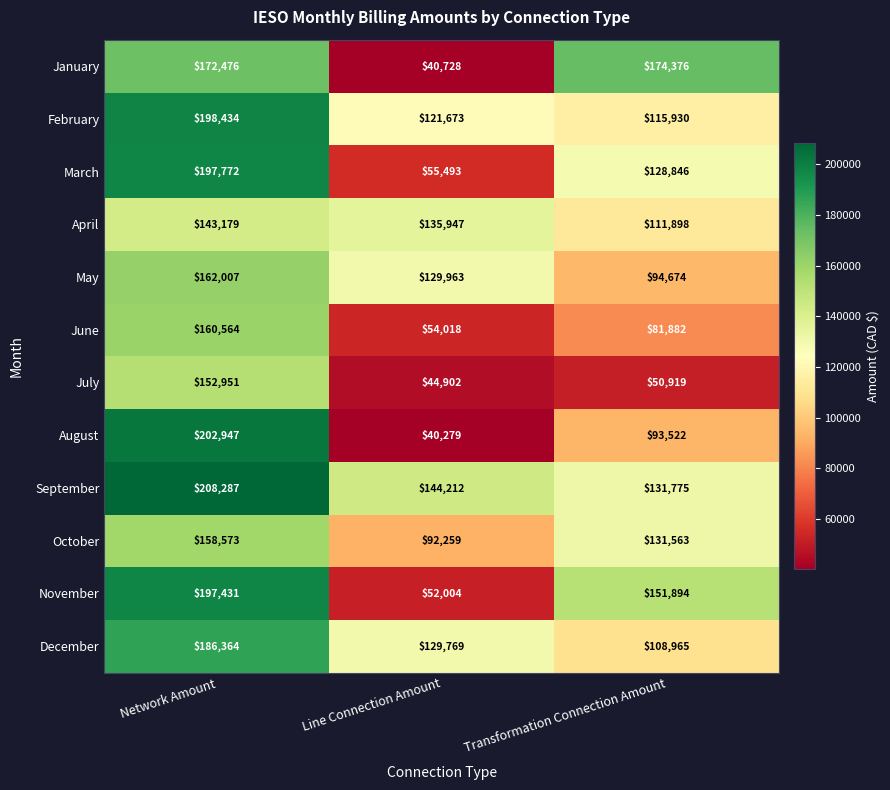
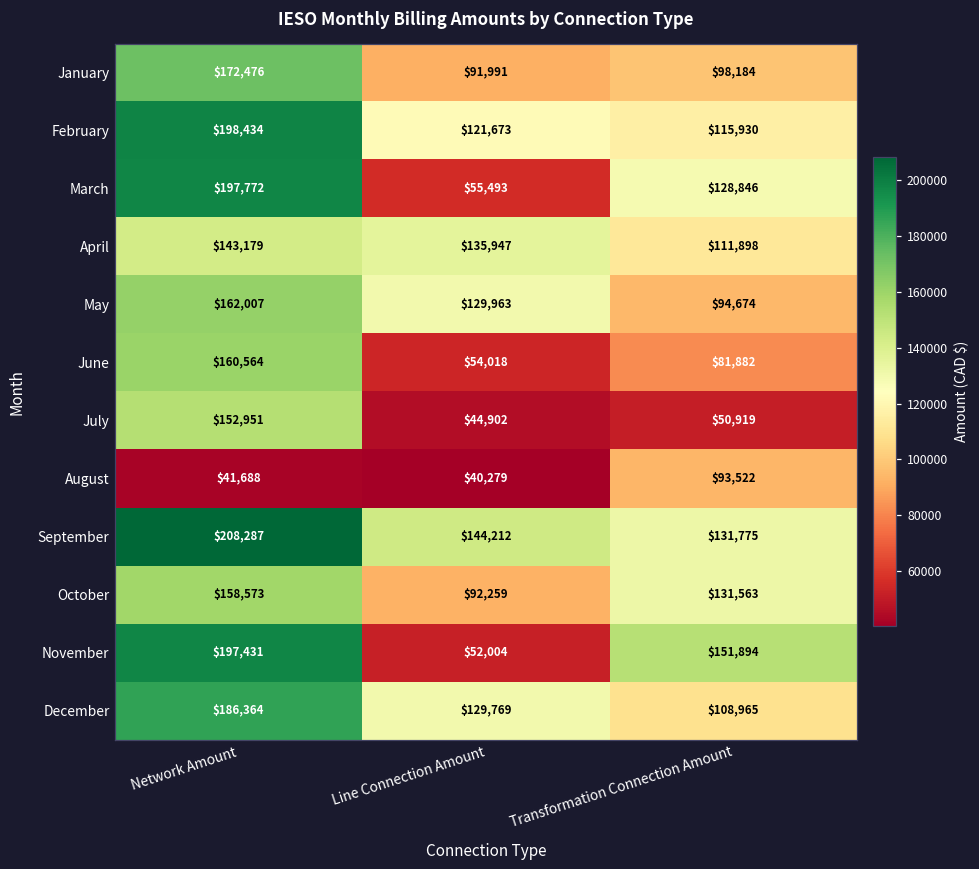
January, Line Connection Amount: $40,728 -> $91,991
January, Transformation Connection Amount: $174,376 -> $98,184
August, Network Amount: $202,947 -> $41,688
